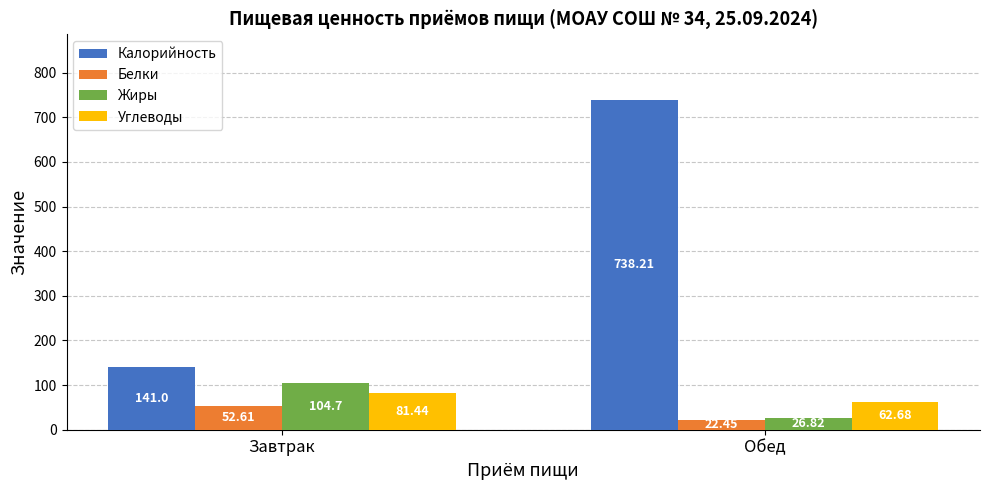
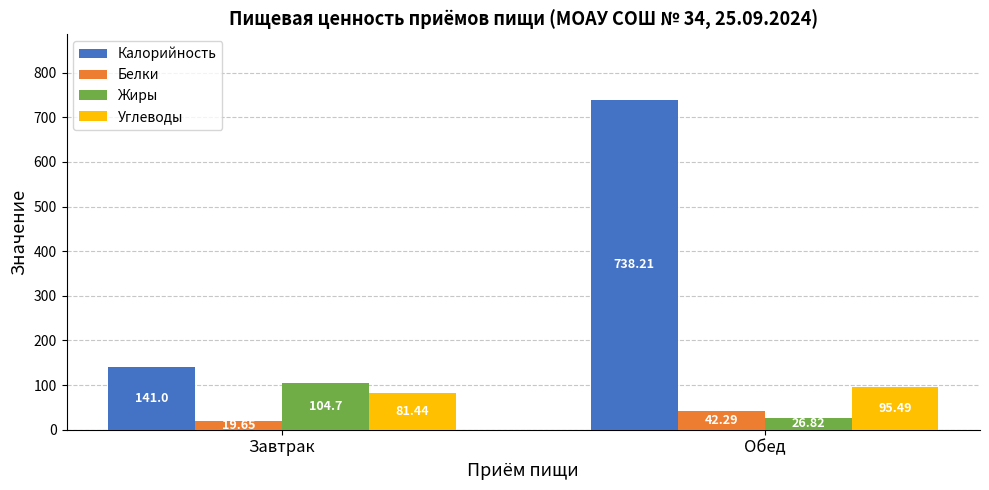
Белки, Завтрак: 52.61 -> 19.65
Белки, Обед: 22.45 -> 42.29
Углеводы, Обед: 62.68 -> 95.49
